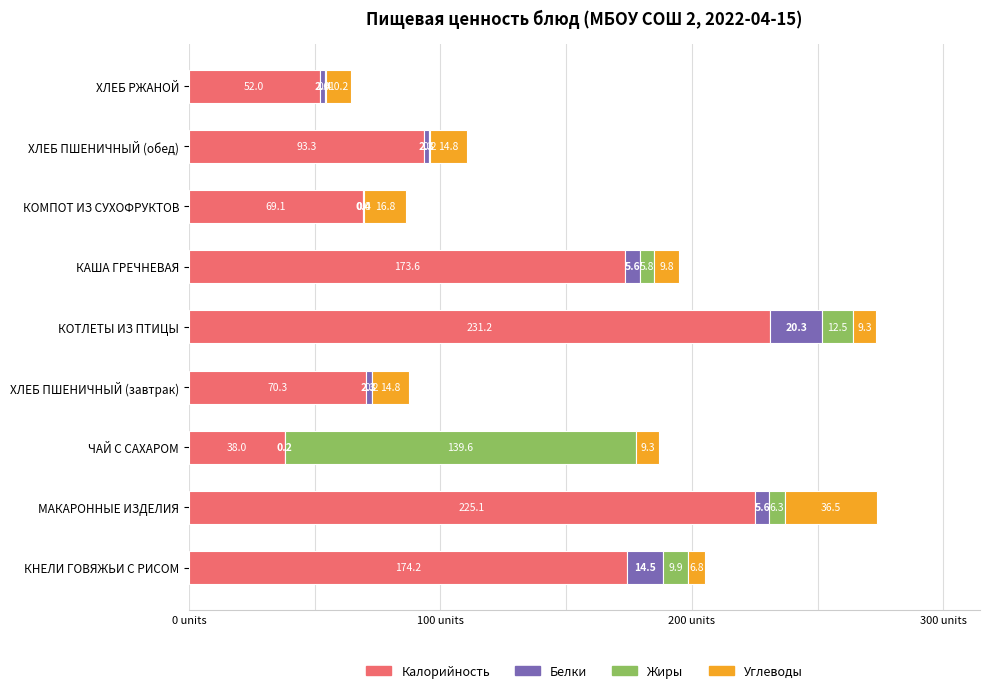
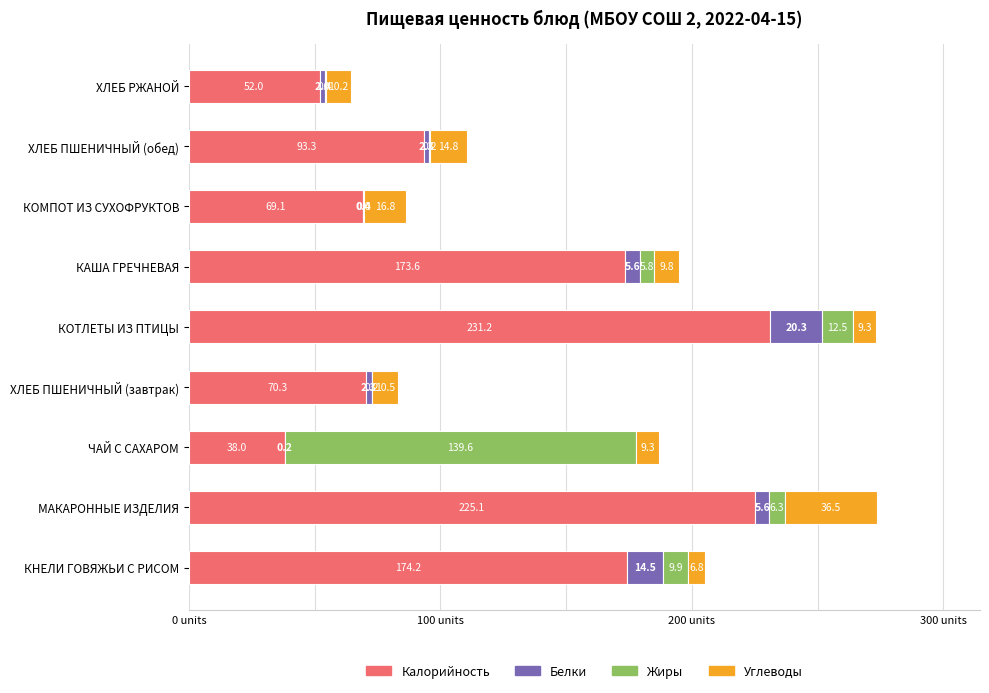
Углеводы, ХЛЕБ ПШЕНИЧНЫЙ (завтрак): 14.8 -> 10.5
